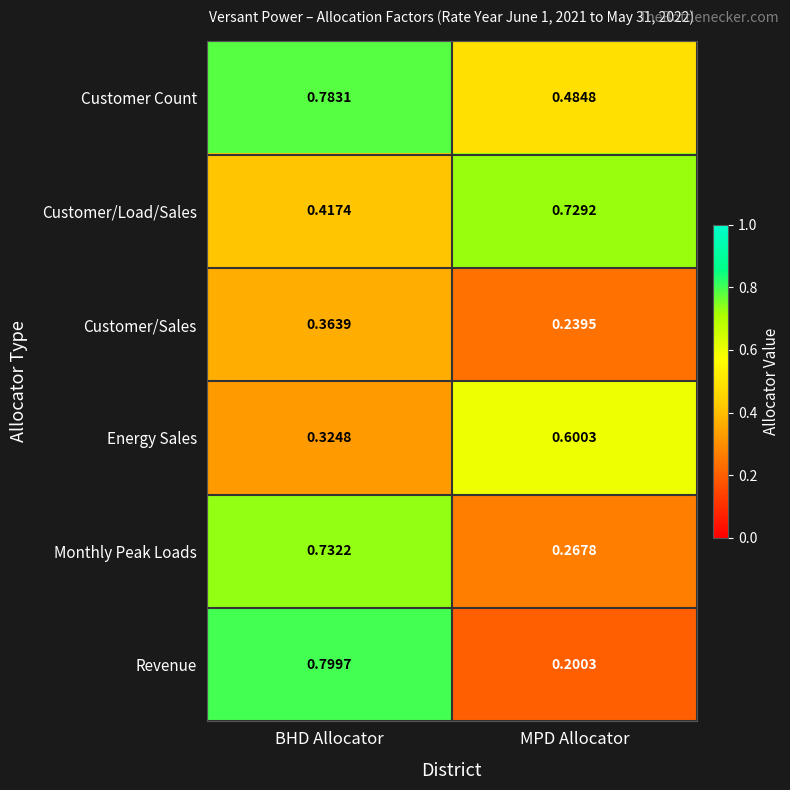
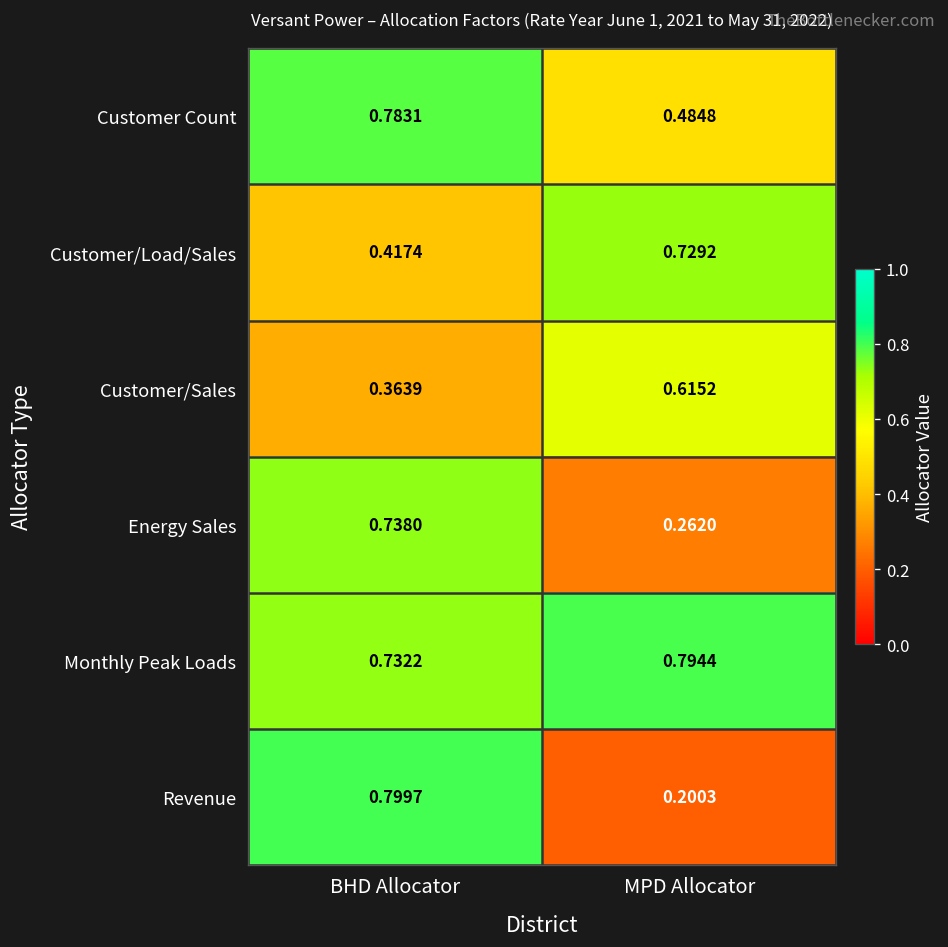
Customer/Sales, MPD Allocator: 0.2395 -> 0.6152
Energy Sales, BHD Allocator: 0.3248 -> 0.7380
Energy Sales, MPD Allocator: 0.6003 -> 0.2620
Monthly Peak Loads, MPD Allocator: 0.2678 -> 0.7944
